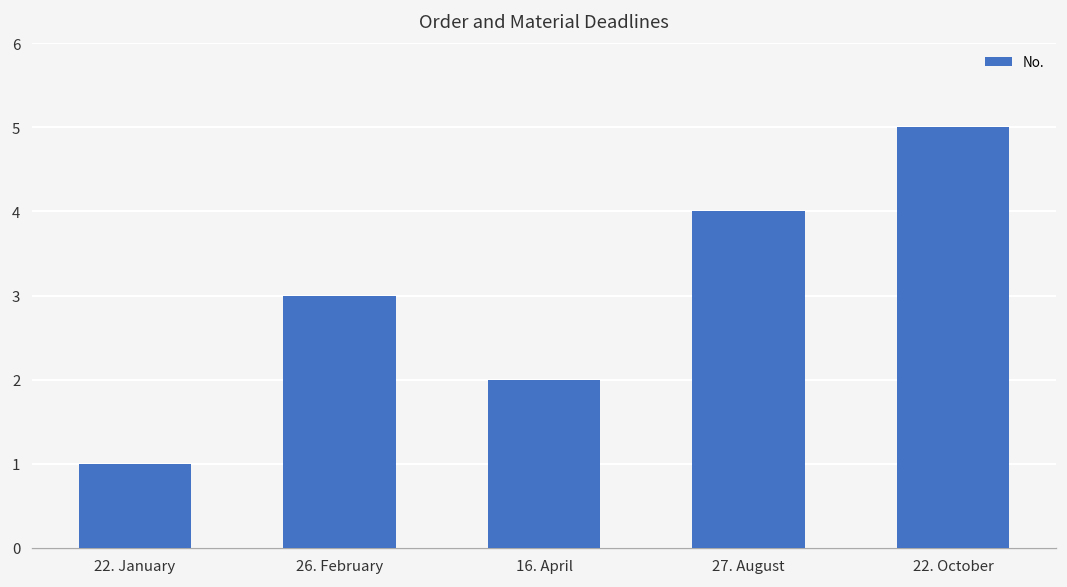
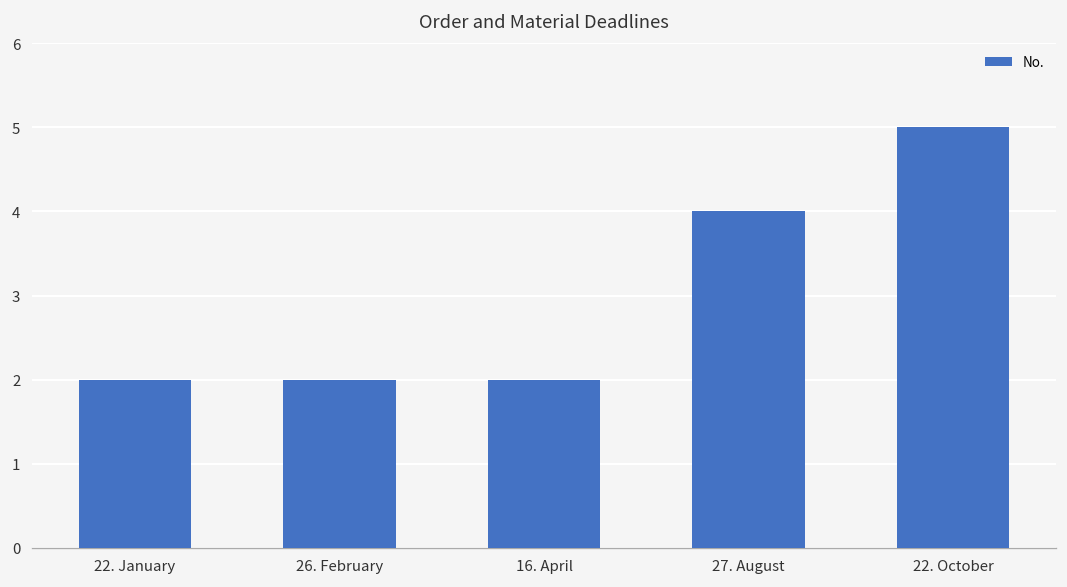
22. January: 1 -> 2
26. February: 3 -> 2
